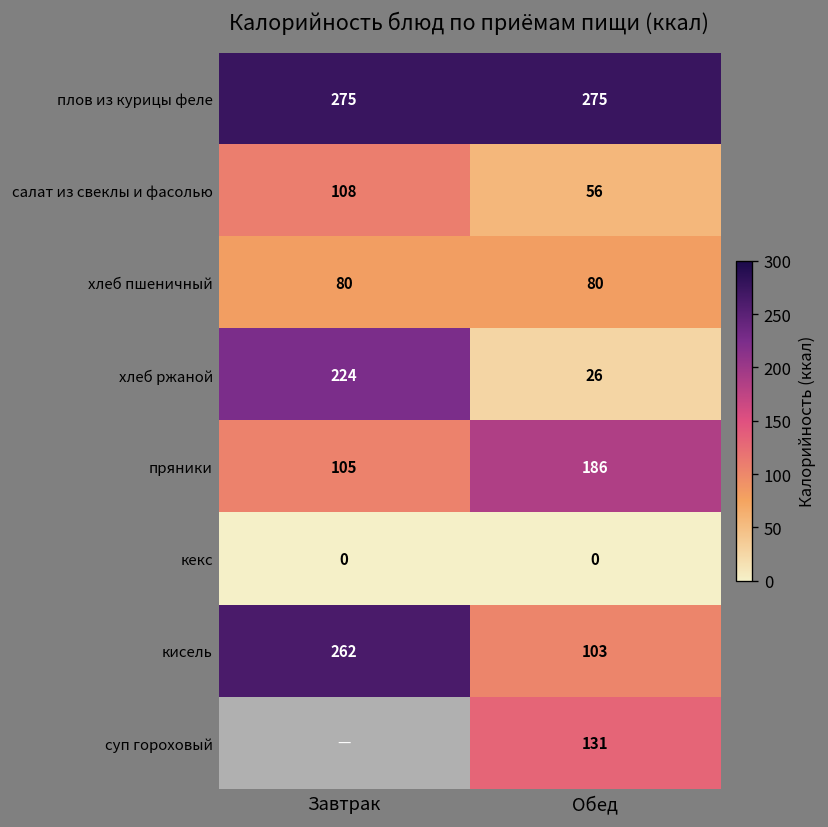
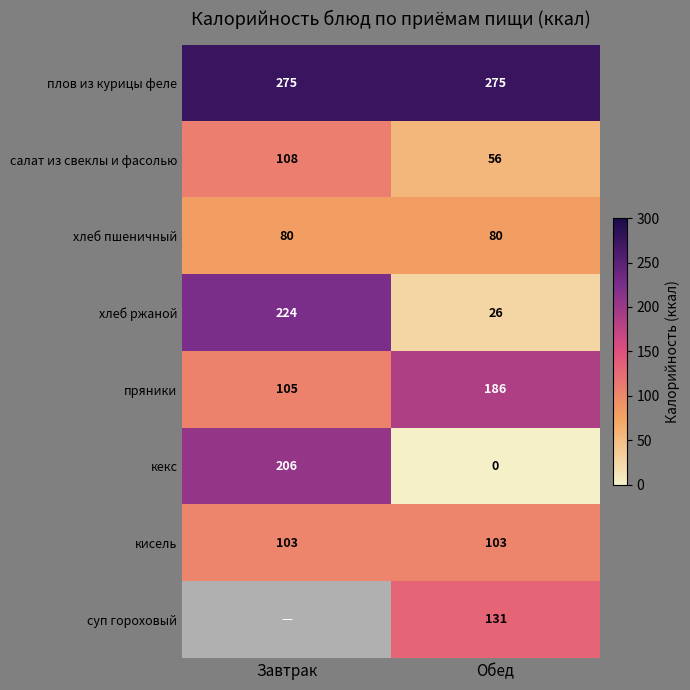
кекс, Завтрак: 0 -> 206
кисель, Завтрак: 262 -> 103
